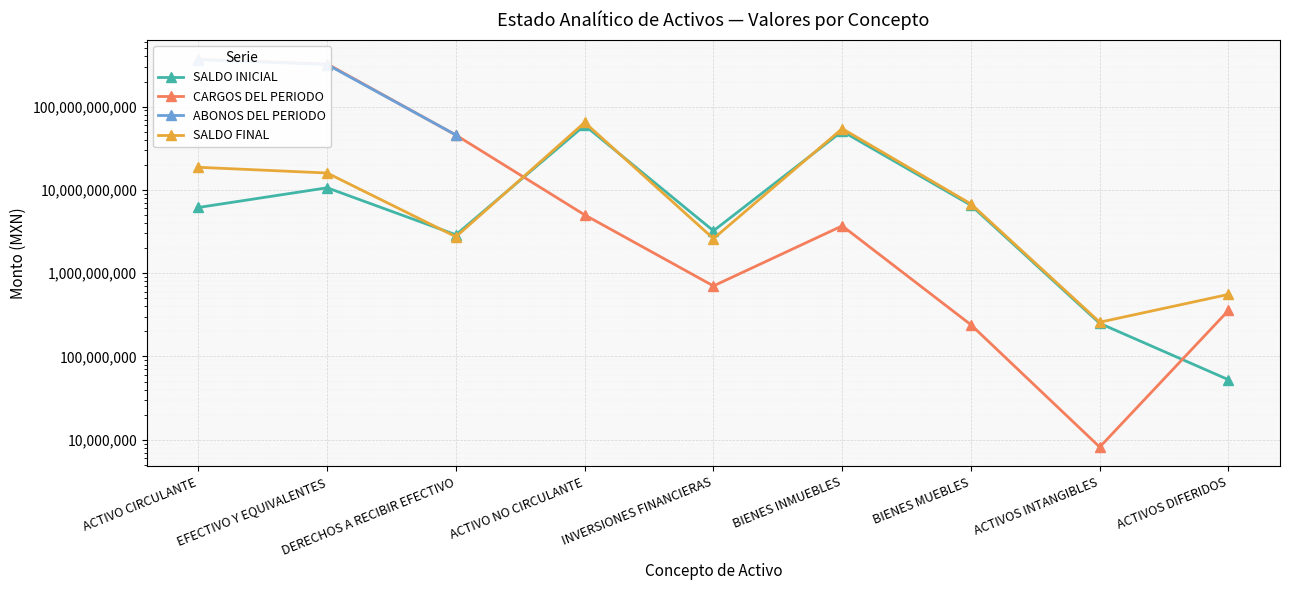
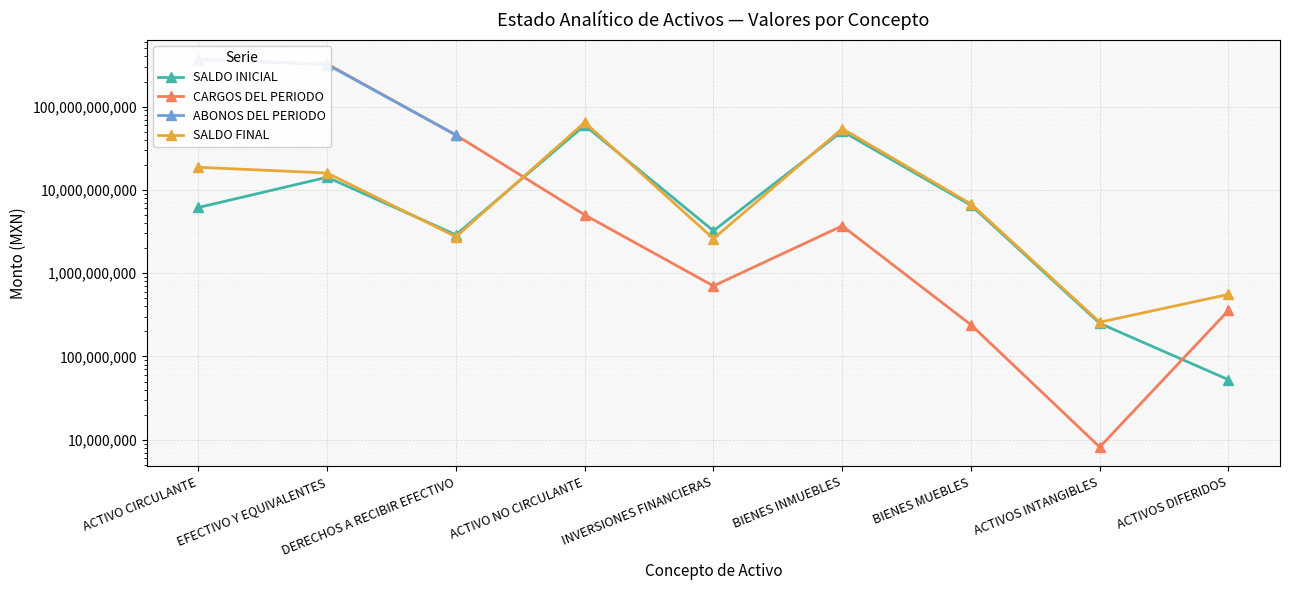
SALDO INICIAL, EFECTIVO Y EQUIVALENTES: 11,000,000,000 -> 14,000,000,000
